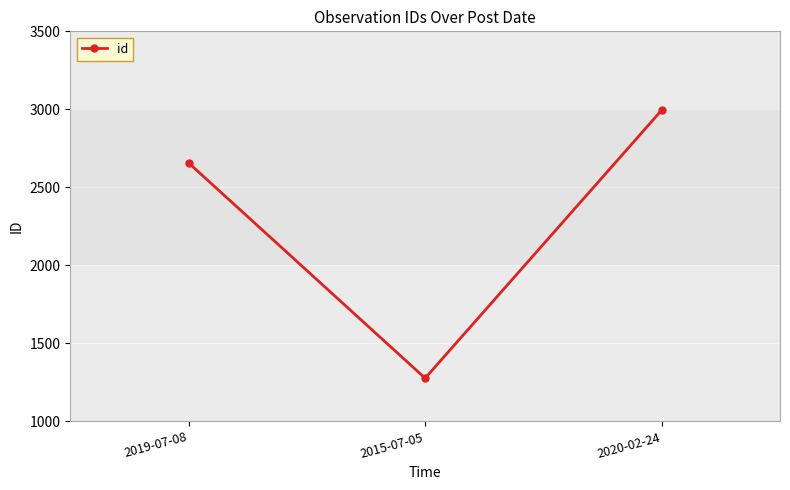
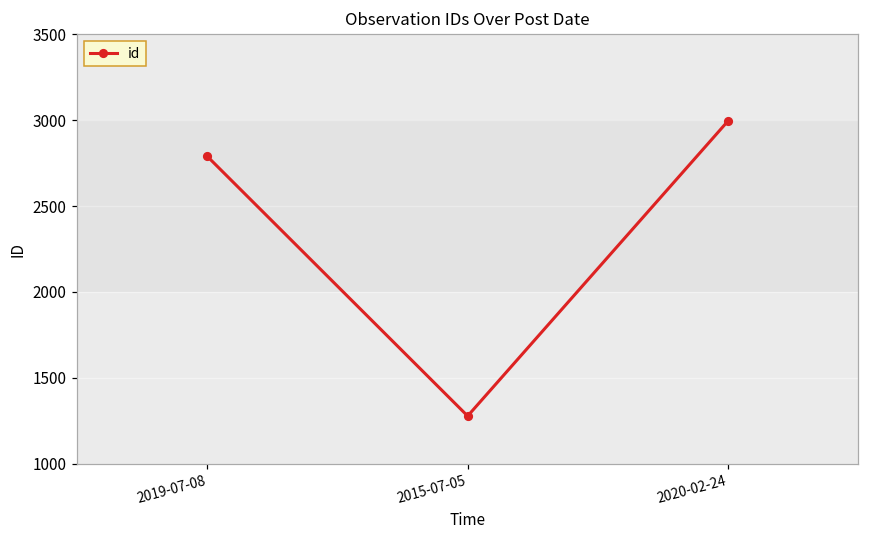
2019-07-08: 2660 -> 2790
